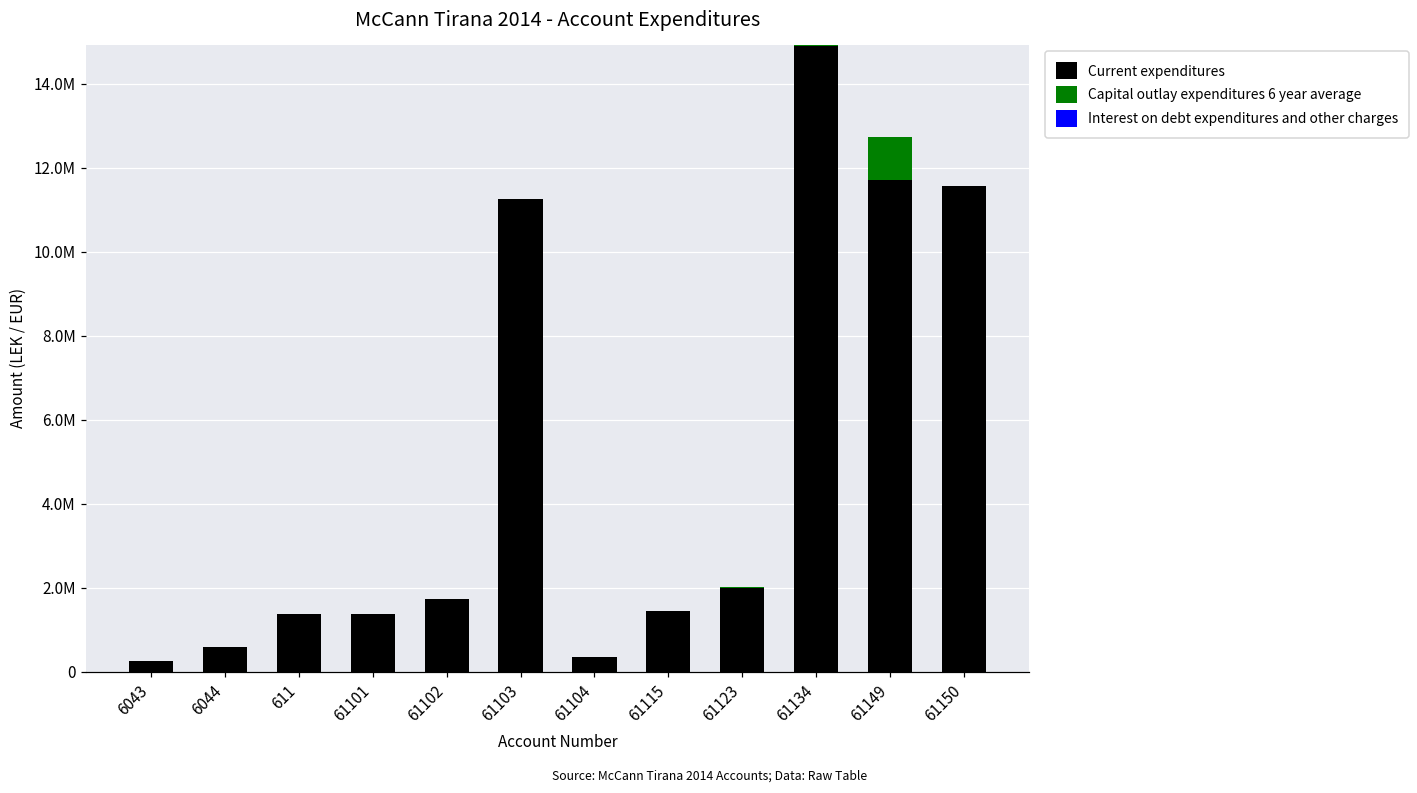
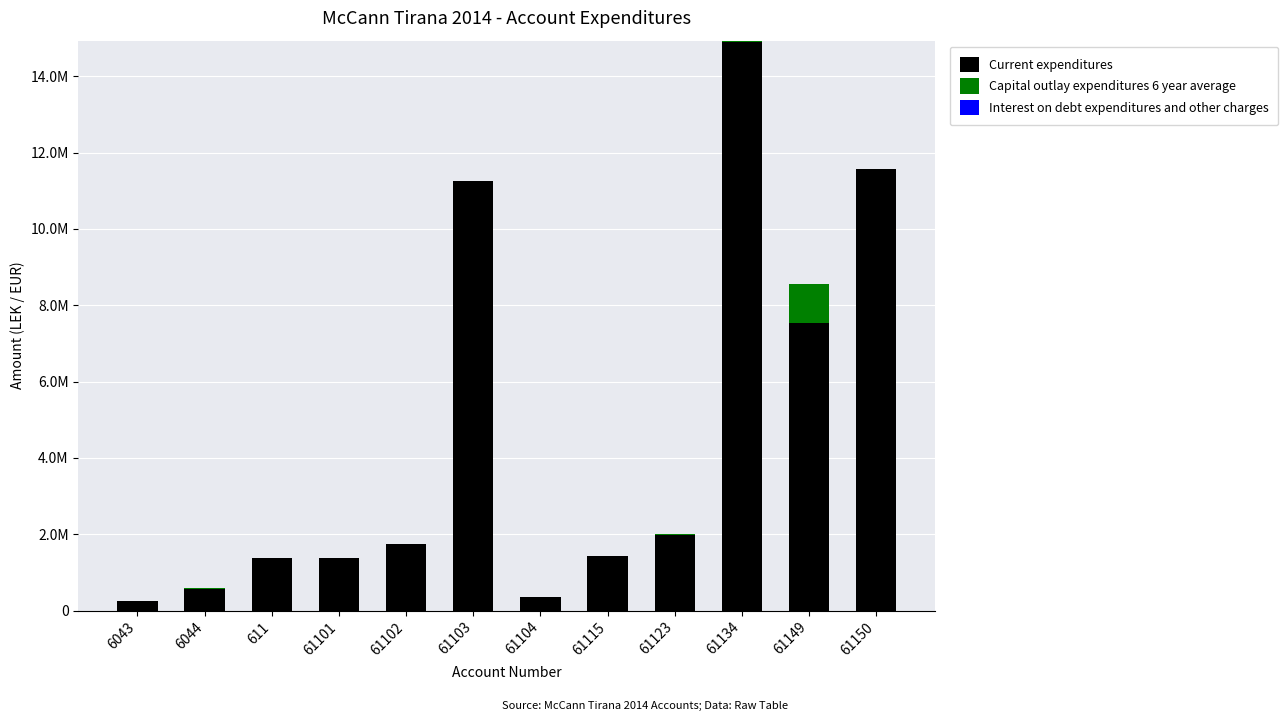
Current expenditures, 61149: 11700000 -> 7500000
